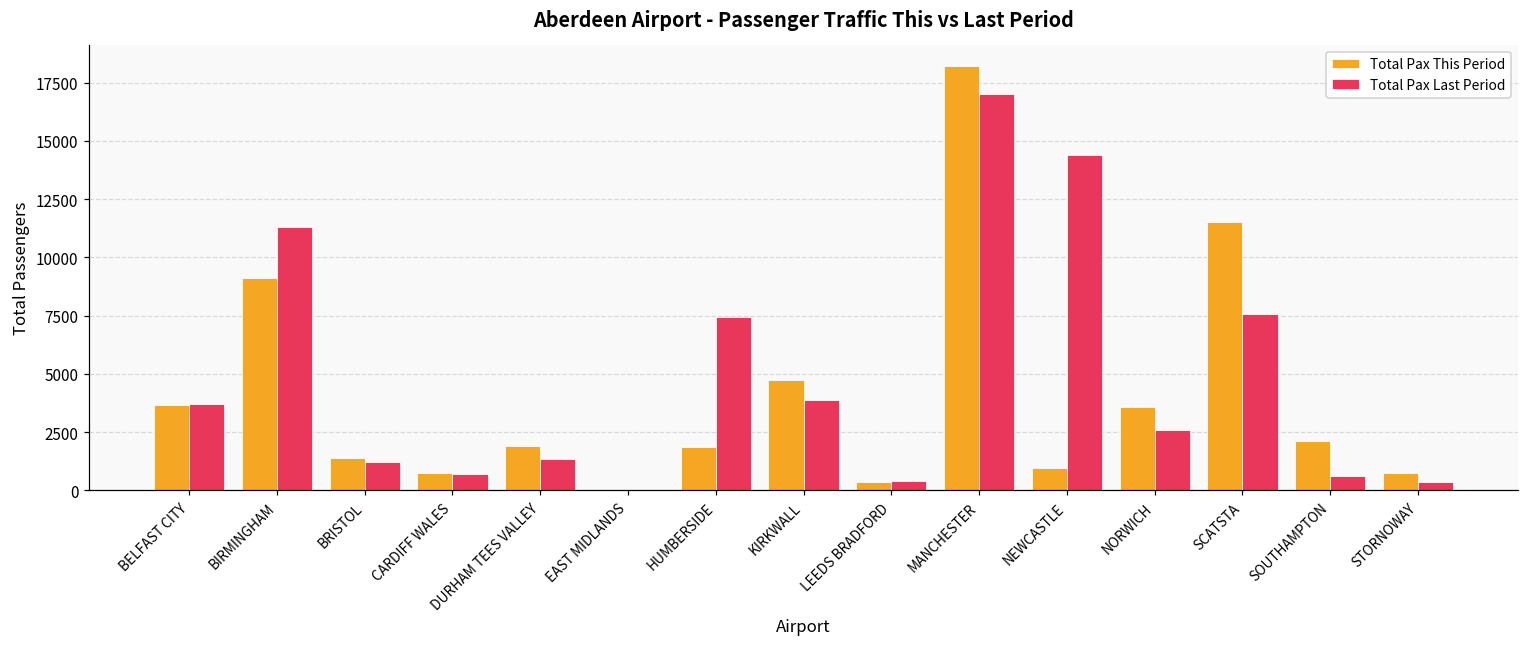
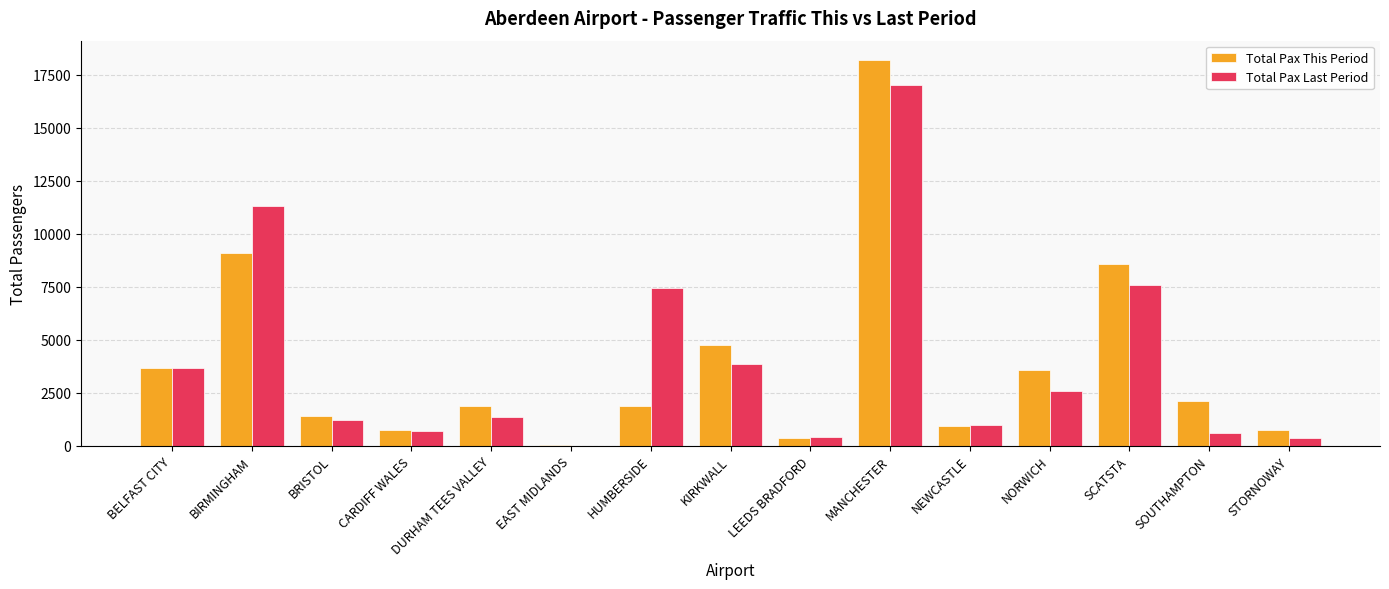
Total Pax Last Period, NEWCASTLE: 14400 -> 1000
Total Pax This Period, SCATSTA: 11500 -> 8600
